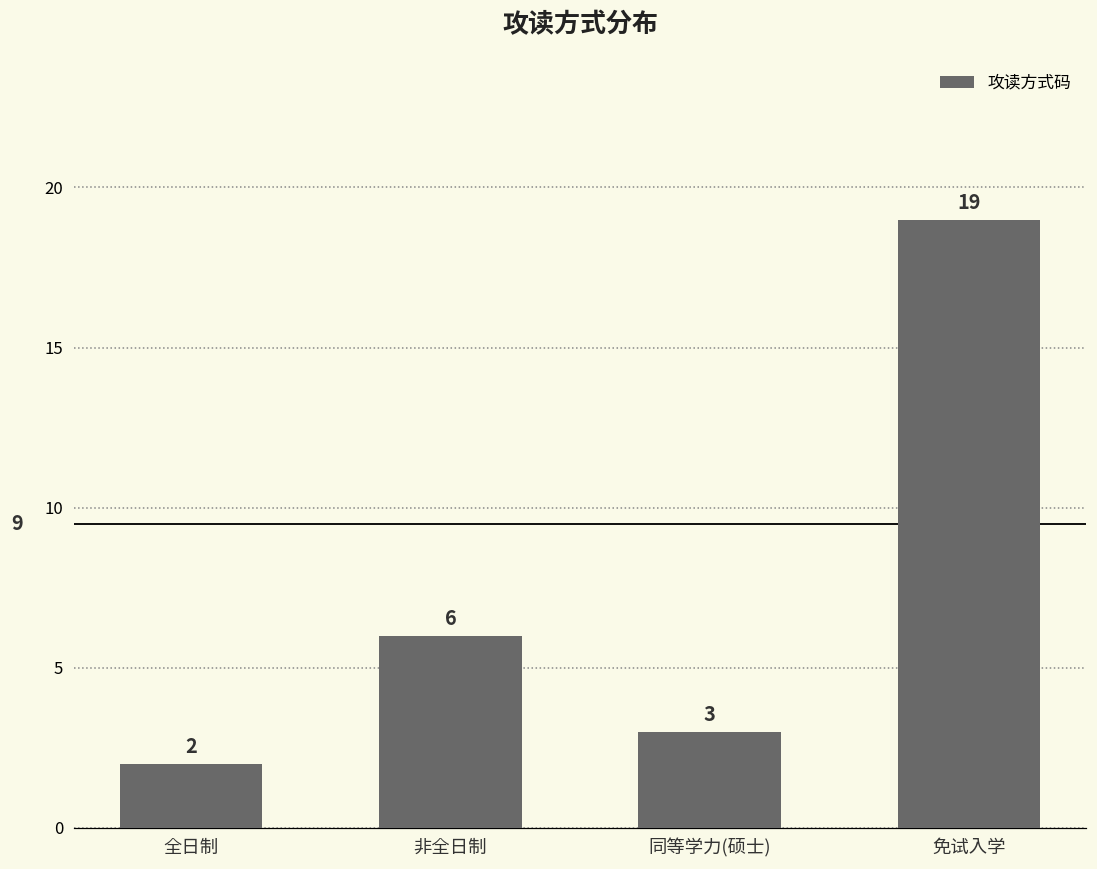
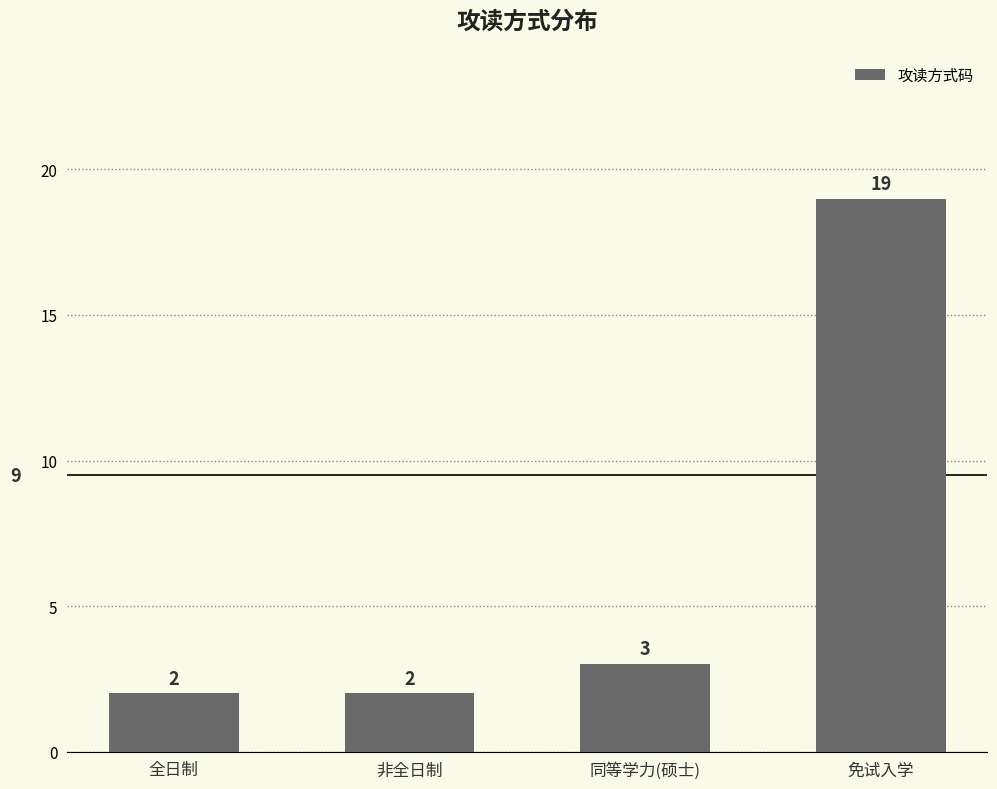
非全日制: 6 -> 2
